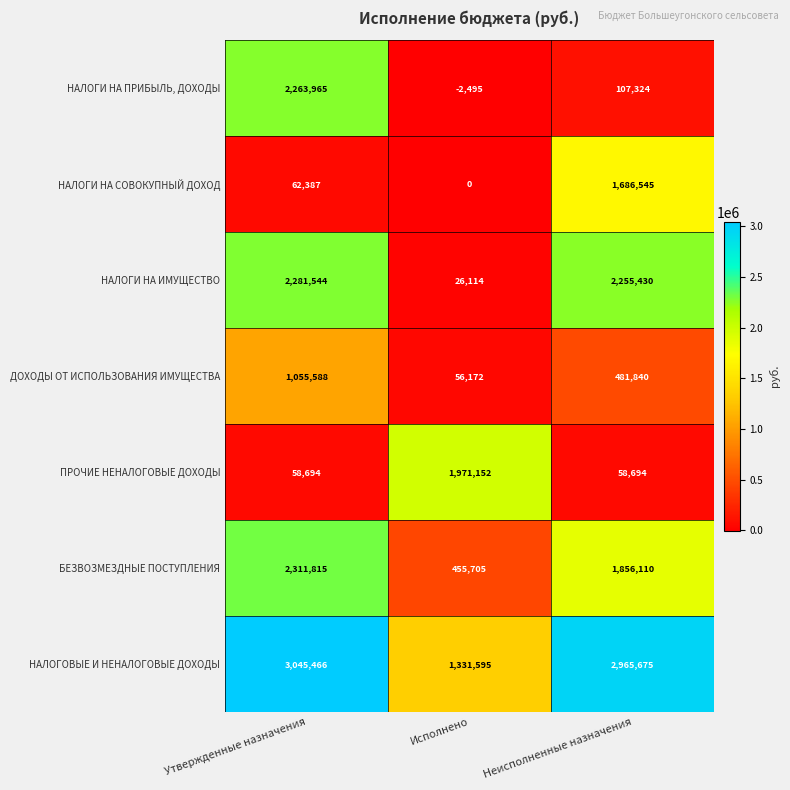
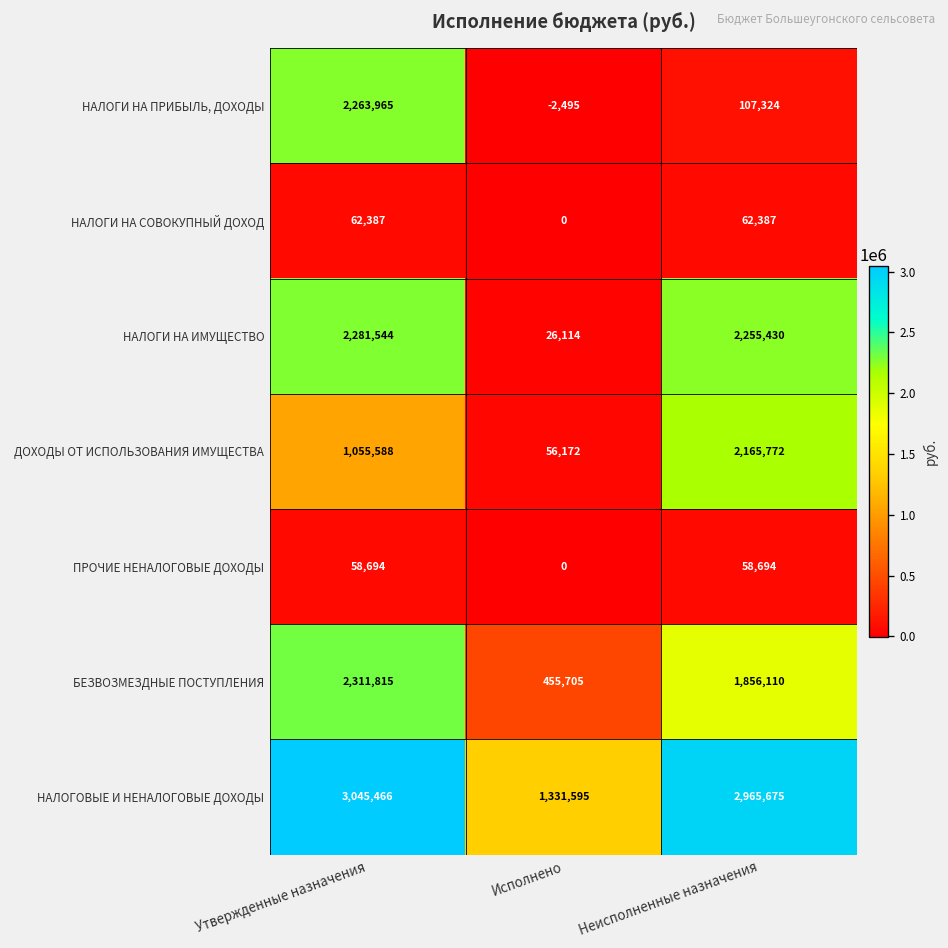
НАЛОГИ НА СОВОКУПНЫЙ ДОХОД, Неисполненные назначения: 1,686,545 -> 62,387
ДОХОДЫ ОТ ИСПОЛЬЗОВАНИЯ ИМУЩЕСТВА, Неисполненные назначения: 481,840 -> 2,165,772
ПРОЧИЕ НЕНАЛОГОВЫЕ ДОХОДЫ, Исполнено: 1,971,152 -> 0
